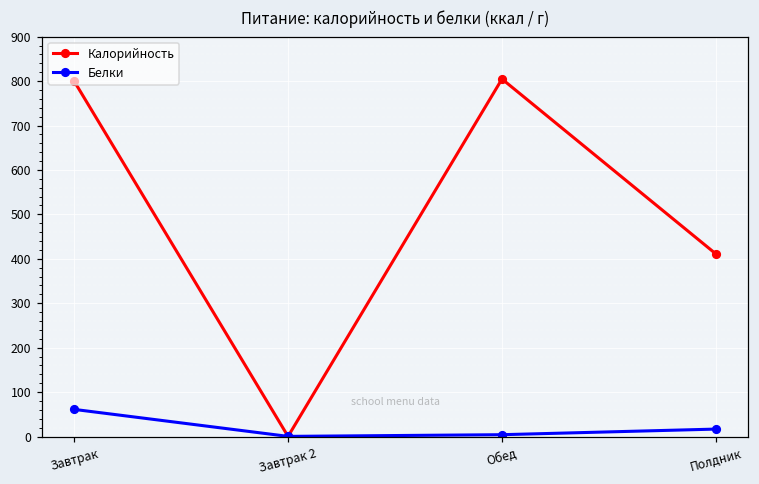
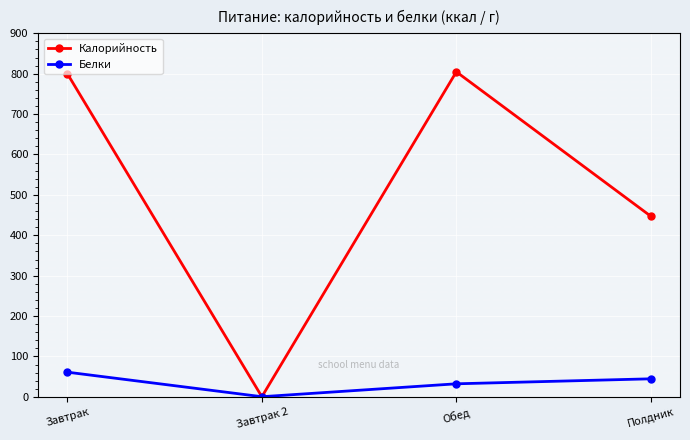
Белки, Обед: 0 -> 30
Калорийность, Полдник: 410 -> 450
Белки, Полдник: 20 -> 40
